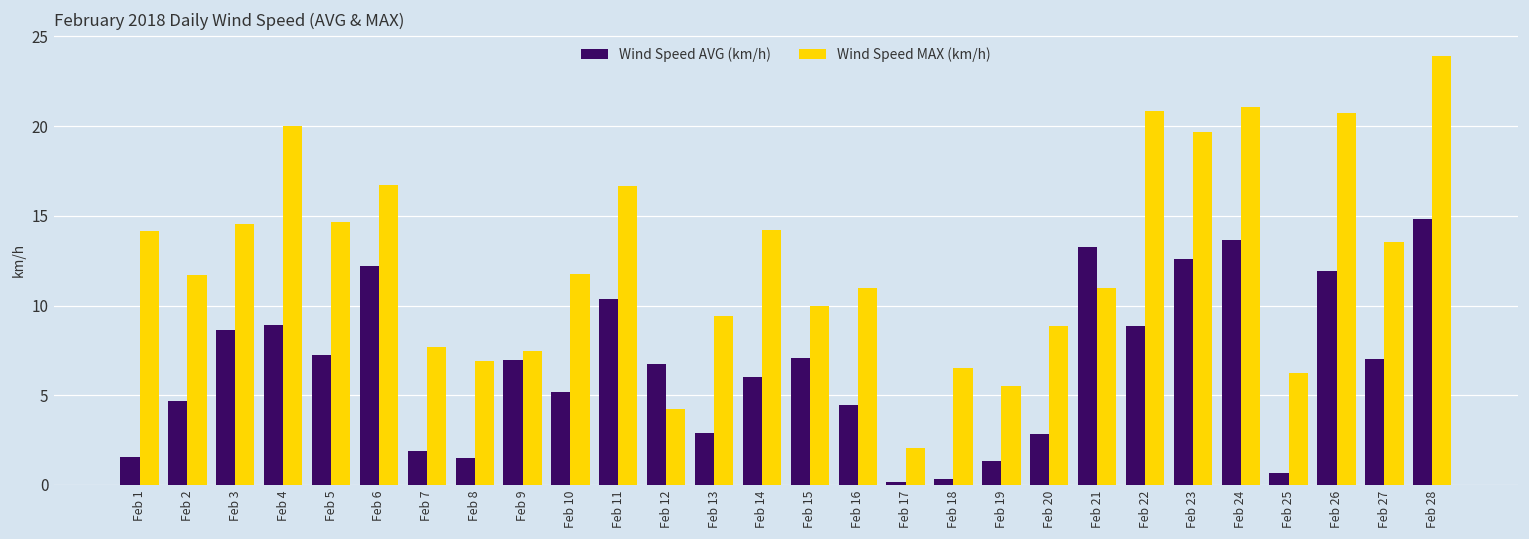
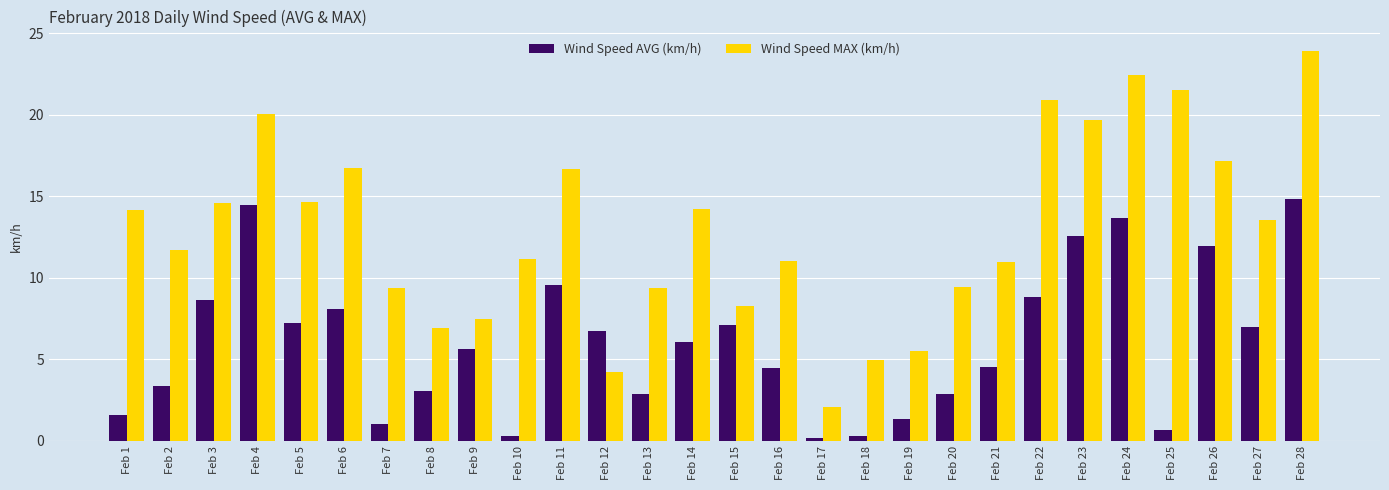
Wind Speed AVG (km/h), Feb 2: 4.7 -> 3.4
Wind Speed AVG (km/h), Feb 4: 8.9 -> 14.5
Wind Speed AVG (km/h), Feb 6: 12.2 -> 8.1
Wind Speed AVG (km/h), Feb 7: 1.9 -> 1.0
Wind Speed MAX (km/h), Feb 7: 7.7 -> 9.4
Wind Speed AVG (km/h), Feb 8: 1.5 -> 3.1
Wind Speed AVG (km/h), Feb 9: 6.9 -> 5.6
Wind Speed AVG (km/h), Feb 10: 5.2 -> 0.3
Wind Speed MAX (km/h), Feb 10: 11.8 -> 11.2
Wind Speed AVG (km/h), Feb 11: 10.3 -> 9.6
Wind Speed MAX (km/h), Feb 15: 10.0 -> 8.3
Wind Speed MAX (km/h), Feb 18: 6.5 -> 4.9
Wind Speed MAX (km/h), Feb 20: 8.9 -> 9.4
Wind Speed AVG (km/h), Feb 21: 13.3 -> 4.6
Wind Speed MAX (km/h), Feb 24: 21.1 -> 22.4
Wind Speed MAX (km/h), Feb 25: 6.2 -> 21.5
Wind Speed MAX (km/h), Feb 26: 20.8 -> 17.2
